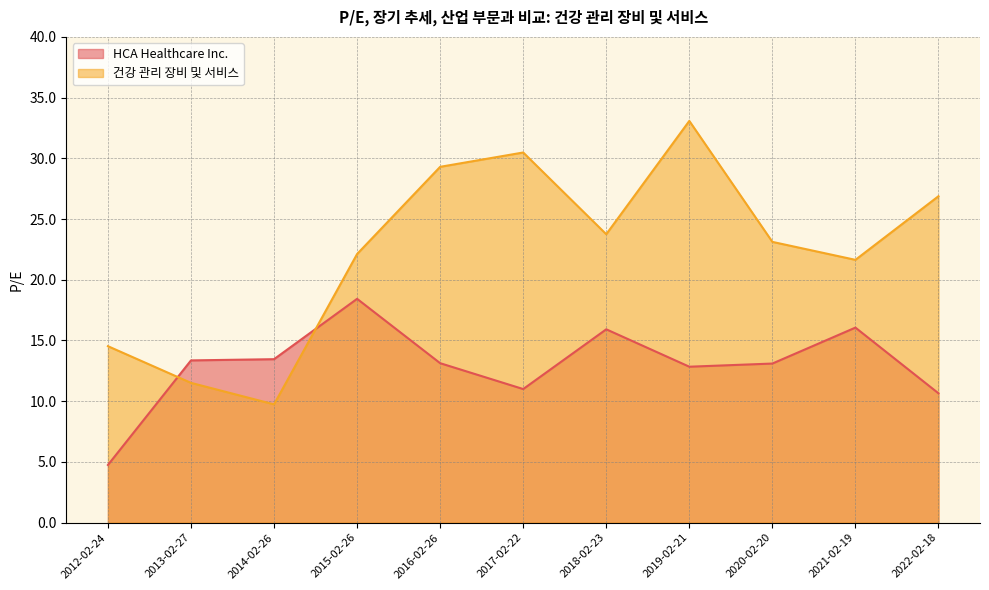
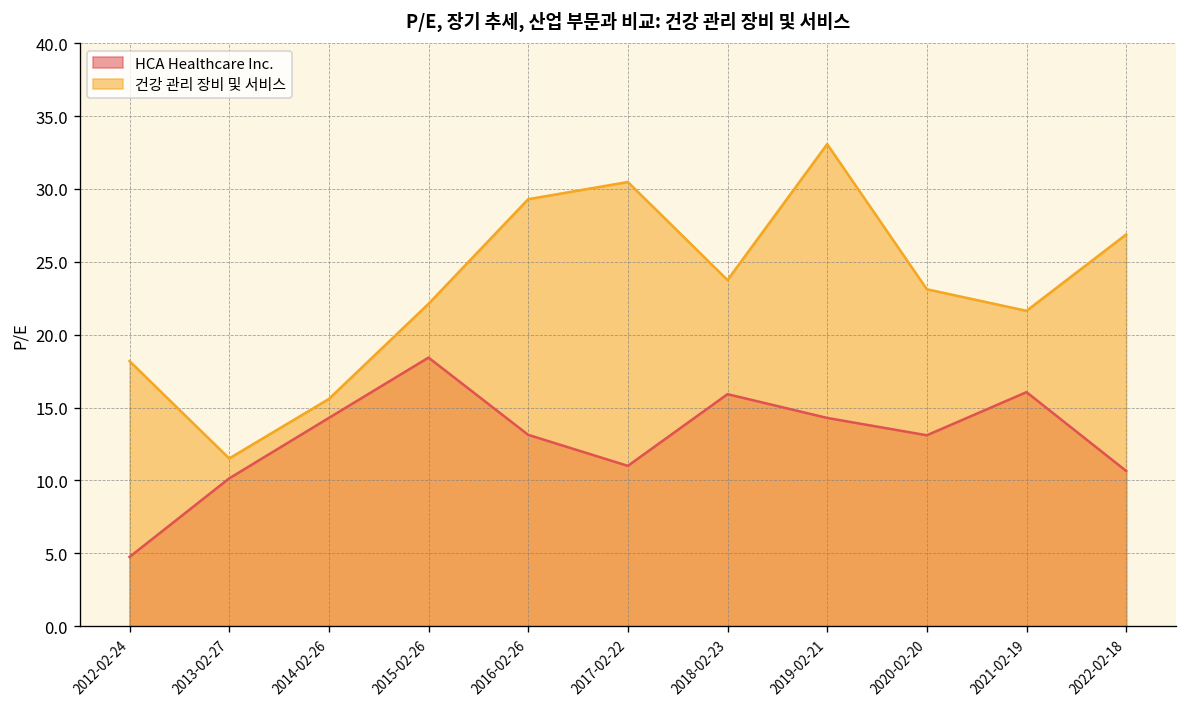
건강 관리 장비 및 서비스, 2012-02-24: 14.5 -> 18.2
HCA Healthcare Inc., 2013-02-27: 13.4 -> 10.1
HCA Healthcare Inc., 2014-02-26: 13.5 -> 14.3
건강 관리 장비 및 서비스, 2014-02-26: 9.7 -> 15.6
HCA Healthcare Inc., 2019-02-21: 12.8 -> 14.3
